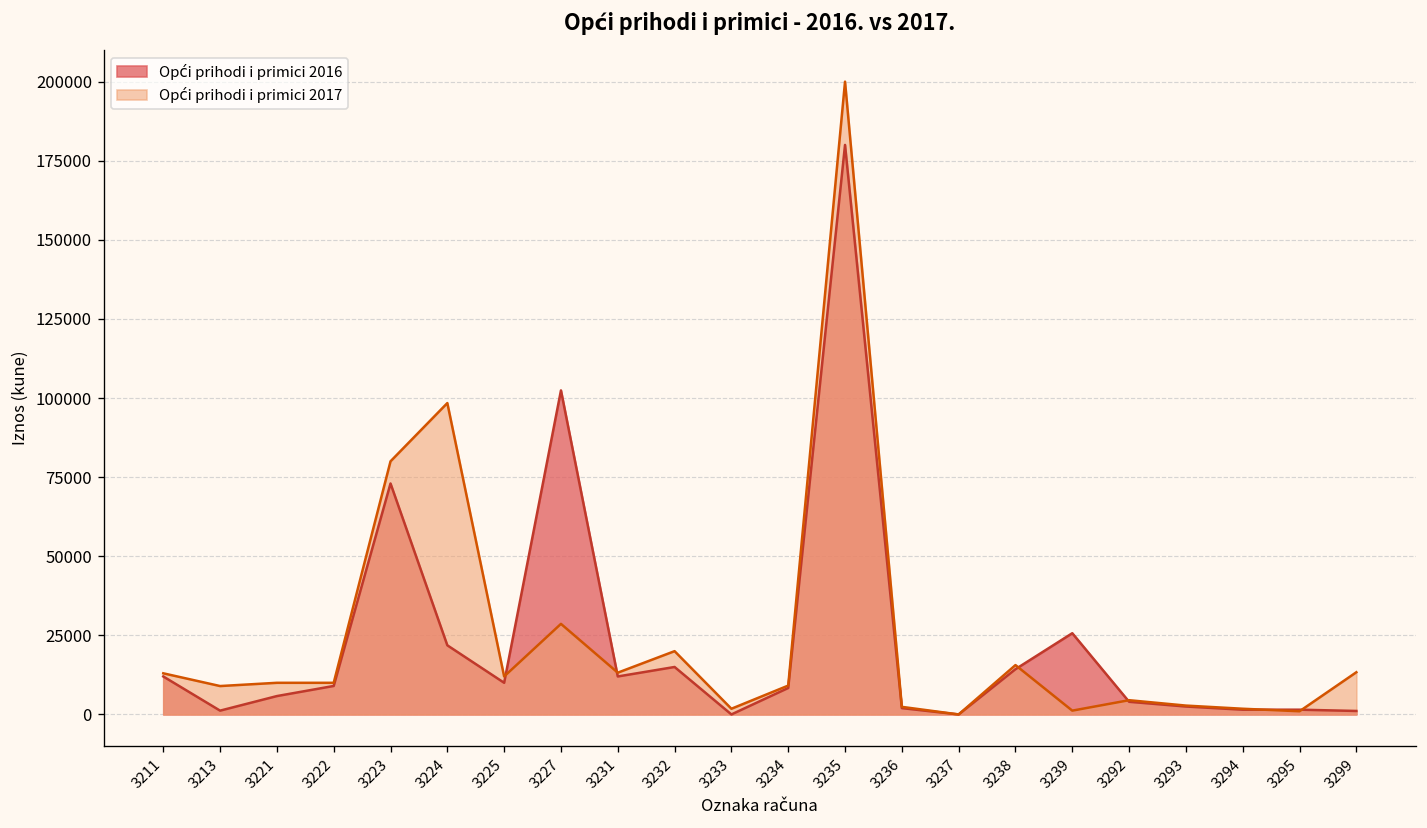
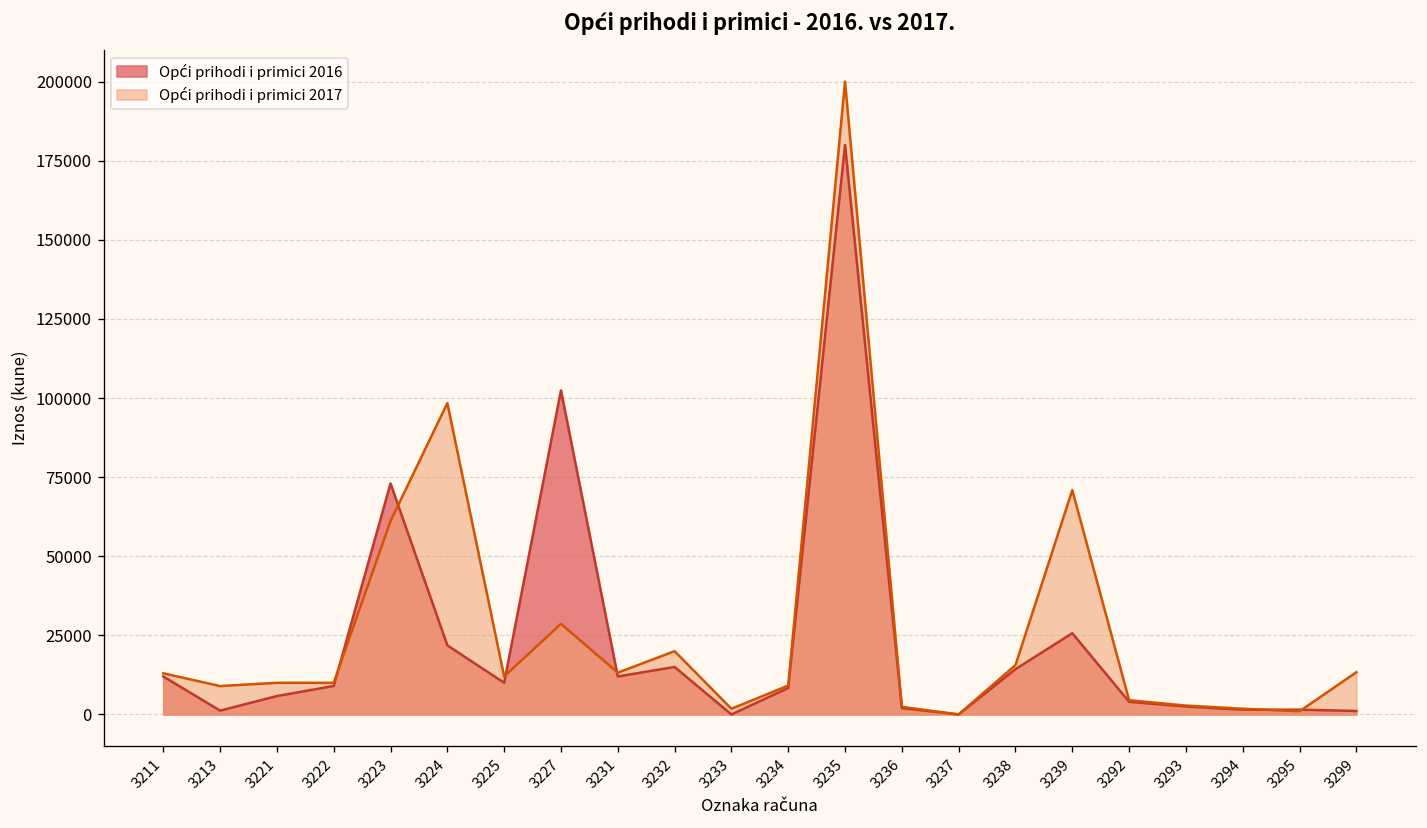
Opći prihodi i primici 2017, 3223: 80000 -> 61000
Opći prihodi i primici 2017, 3239: 1000 -> 71000
